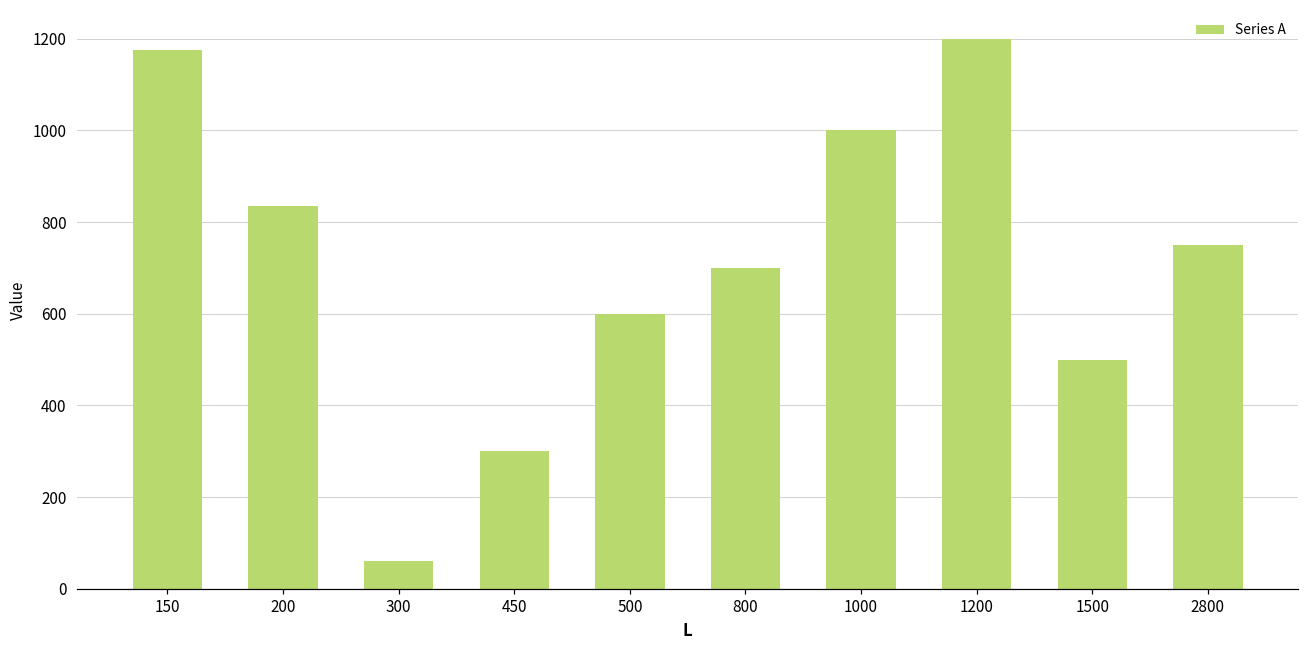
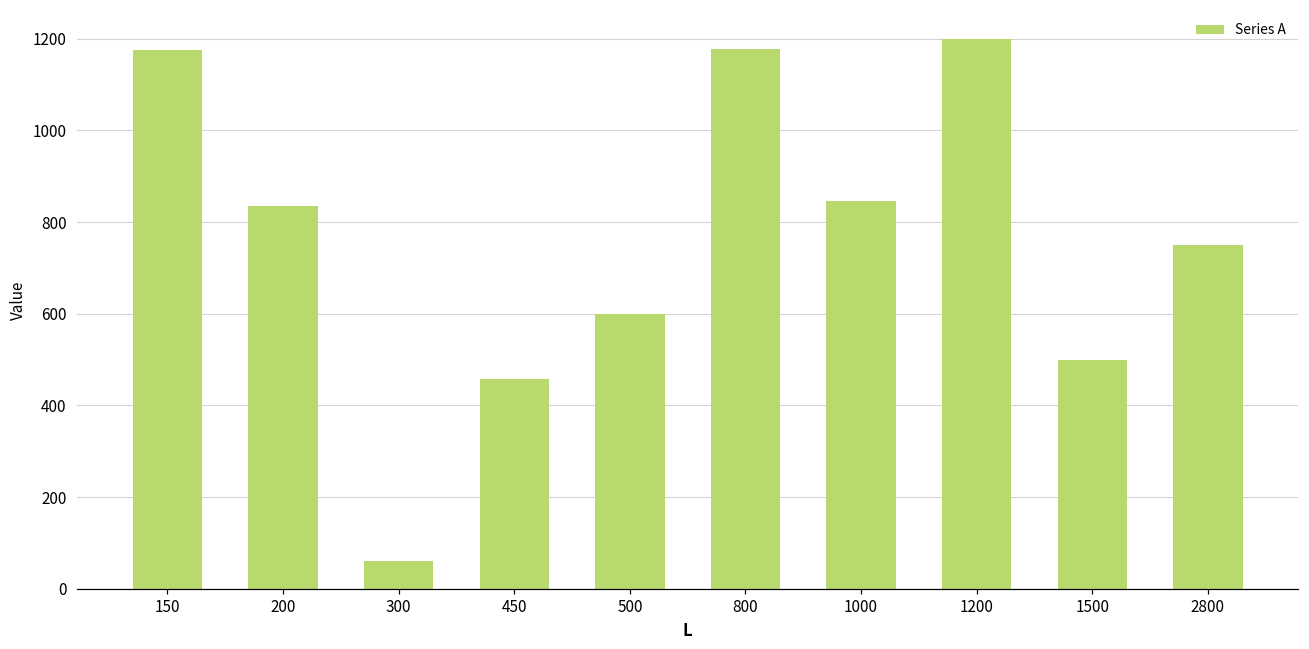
450: 300 -> 460
800: 700 -> 1180
1000: 1000 -> 850
